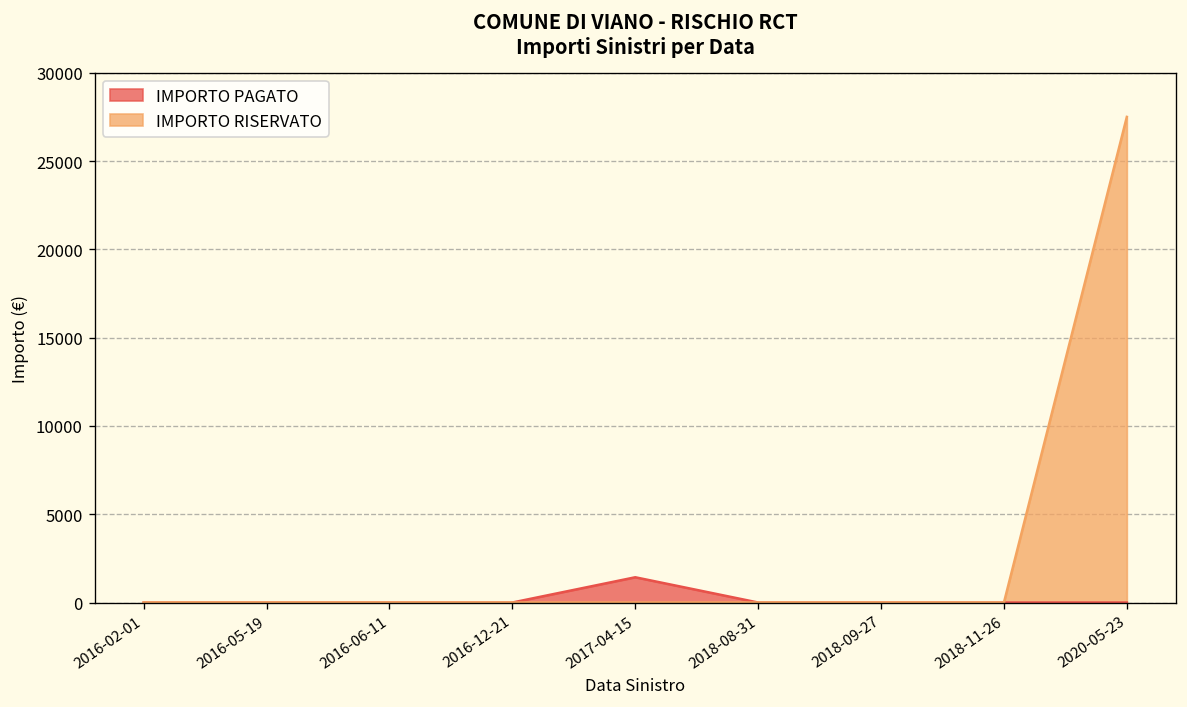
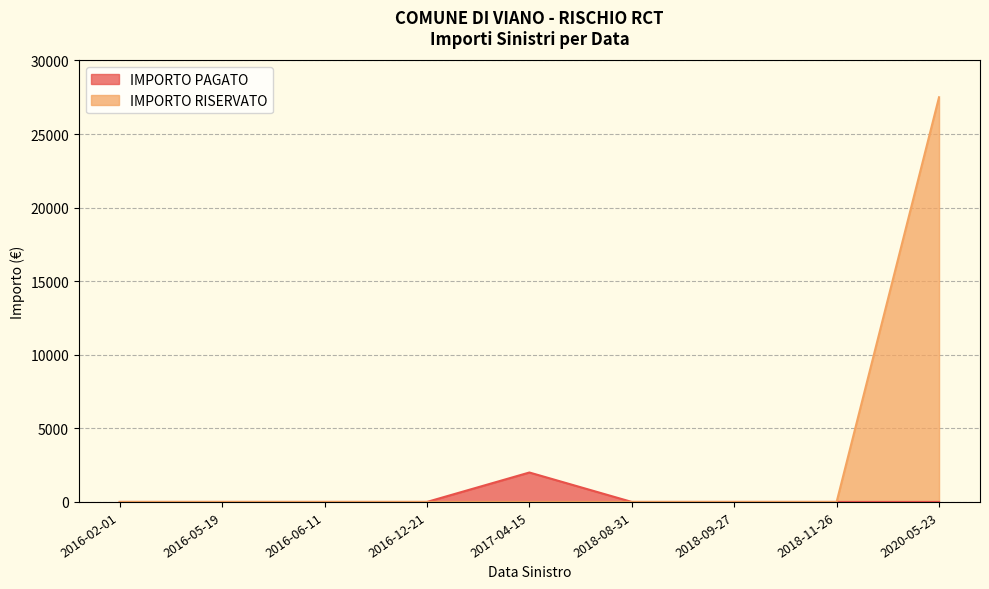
IMPORTO PAGATO, 2017-04-15: 1400 -> 2000
